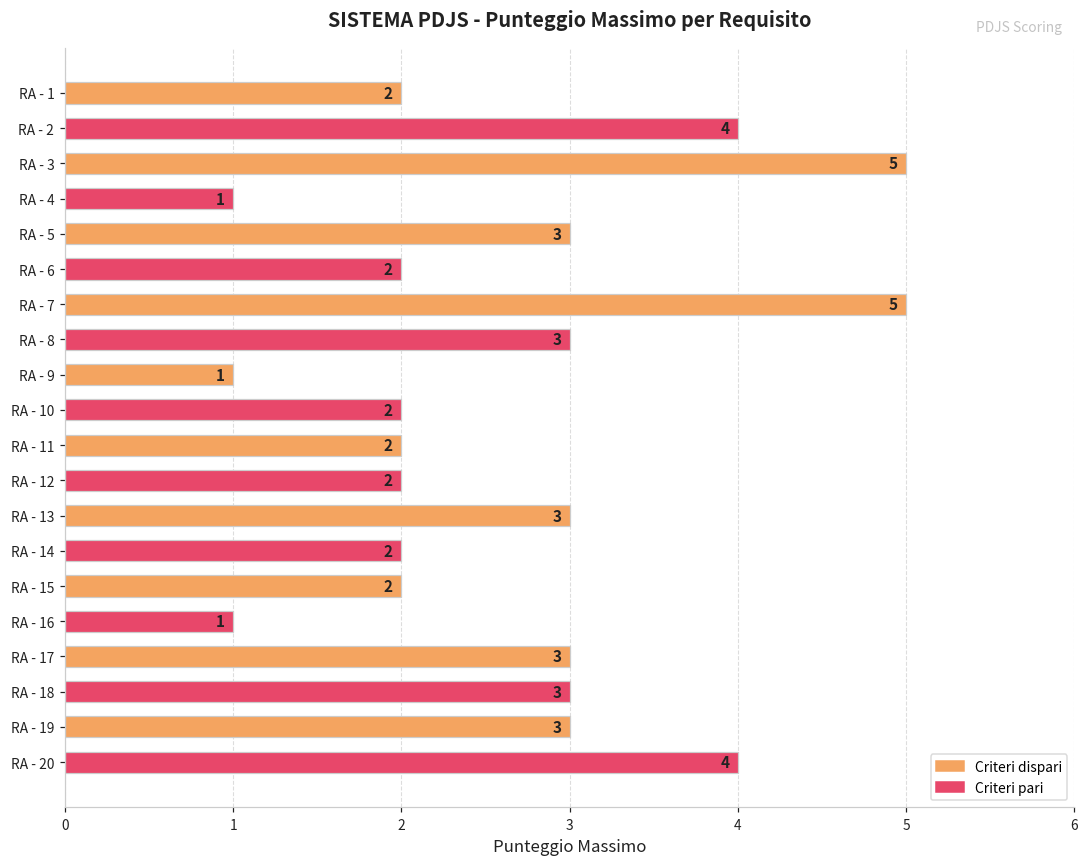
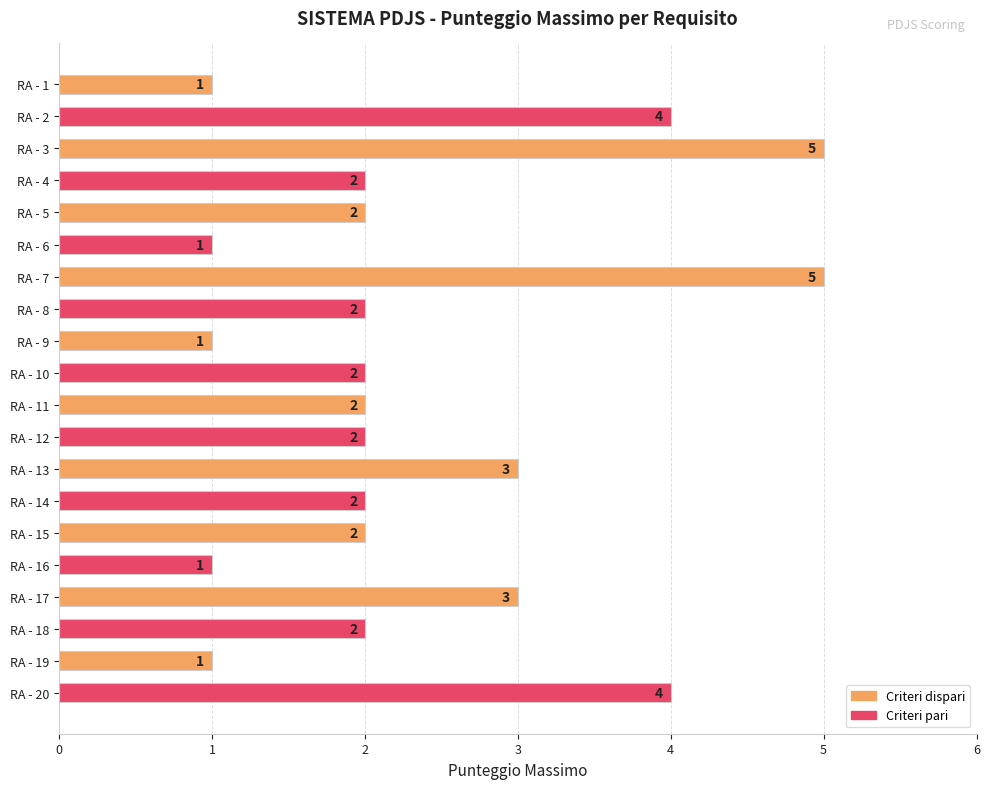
RA - 1: 2 -> 1
RA - 4: 1 -> 2
RA - 5: 3 -> 2
RA - 6: 2 -> 1
RA - 8: 3 -> 2
RA - 18: 3 -> 2
RA - 19: 3 -> 1
